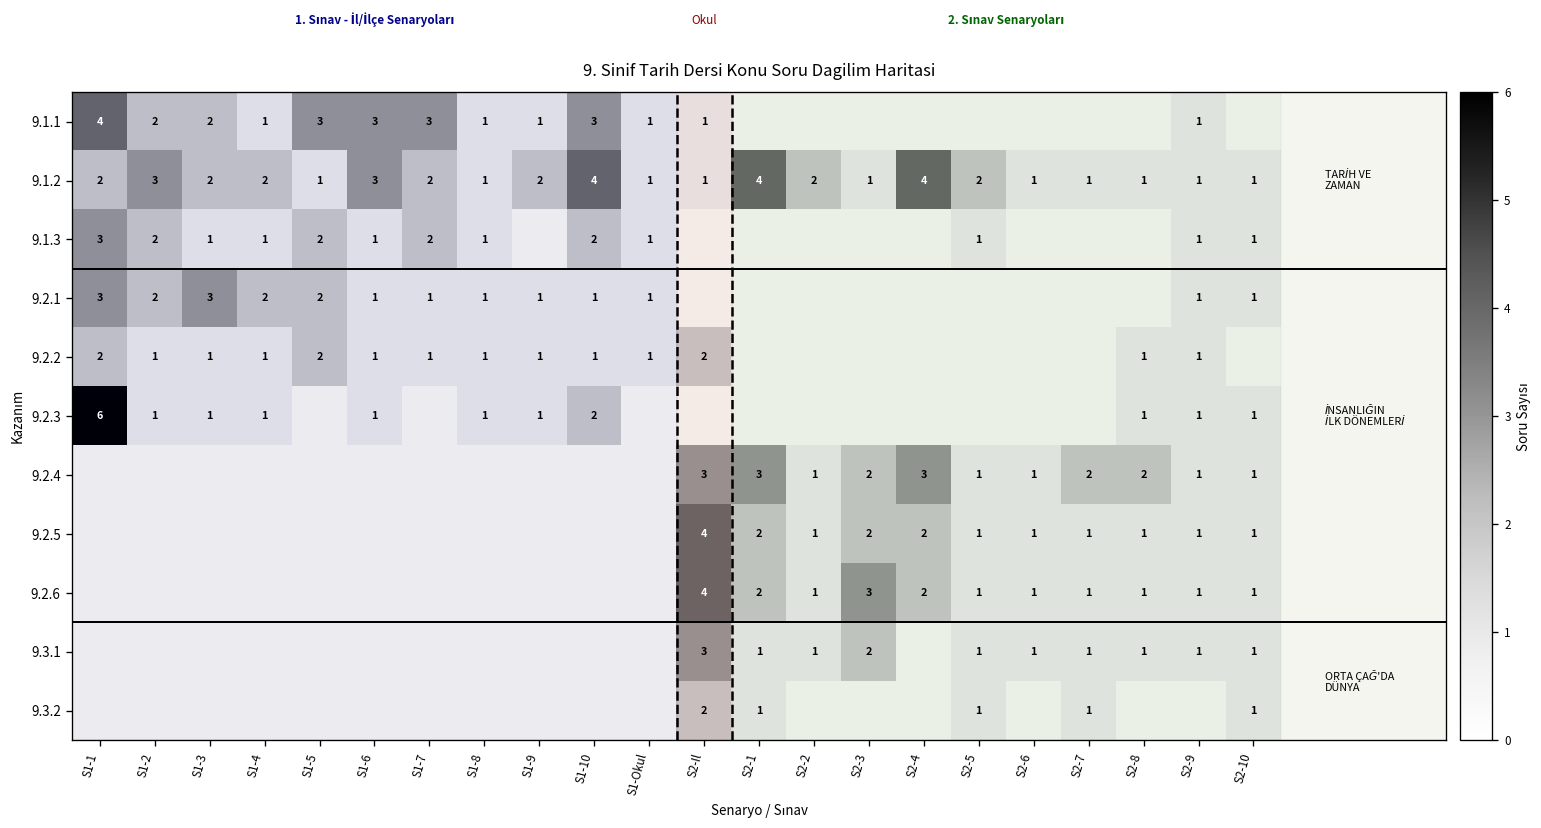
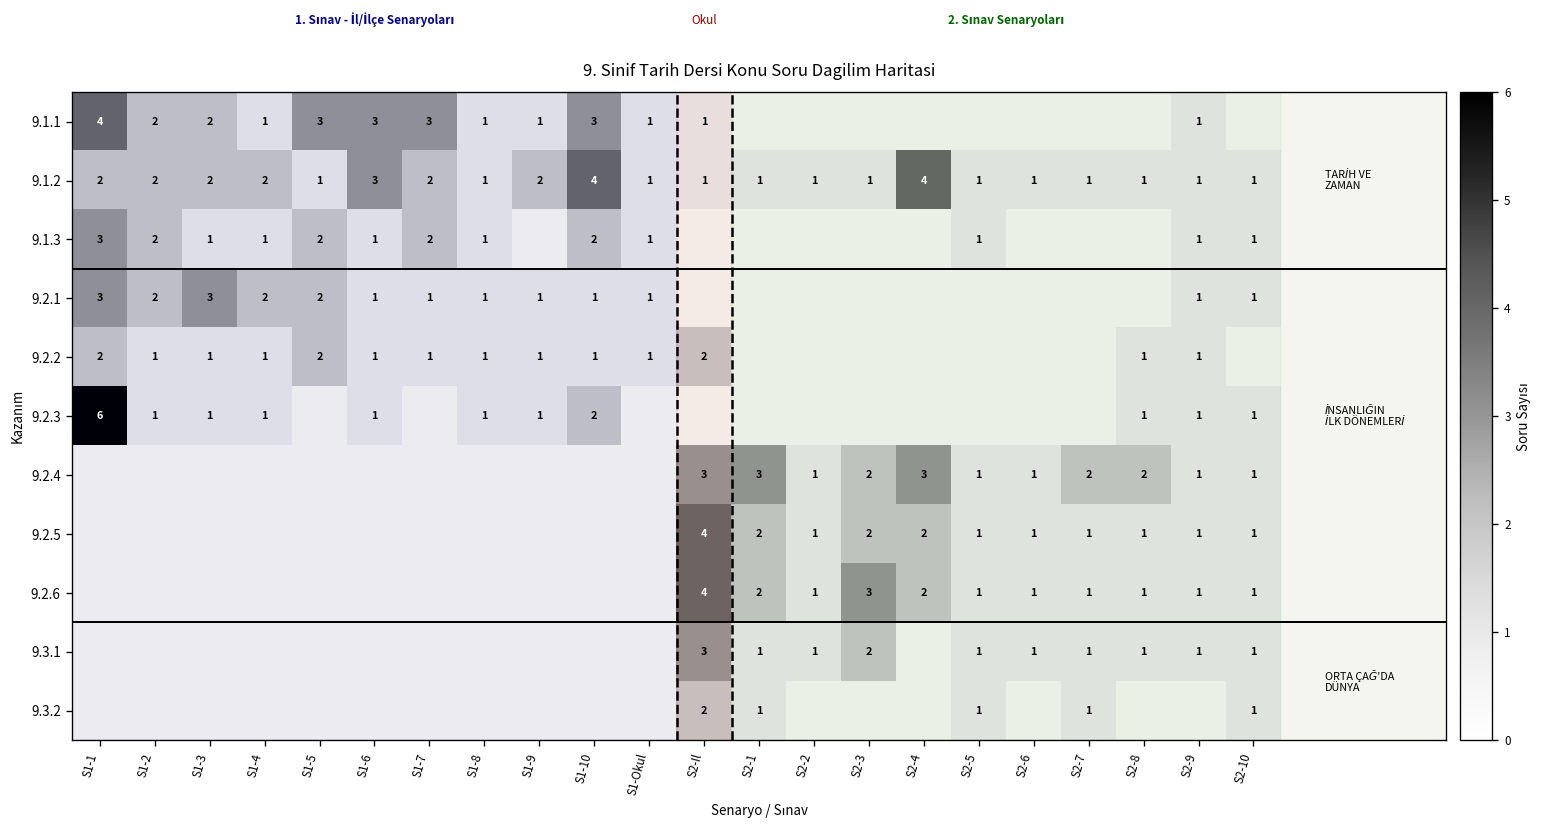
9.1.2, S1-2: 3 -> 2
9.1.2, S2-1: 4 -> 1
9.1.2, S2-2: 2 -> 1
9.1.2, S2-5: 2 -> 1
